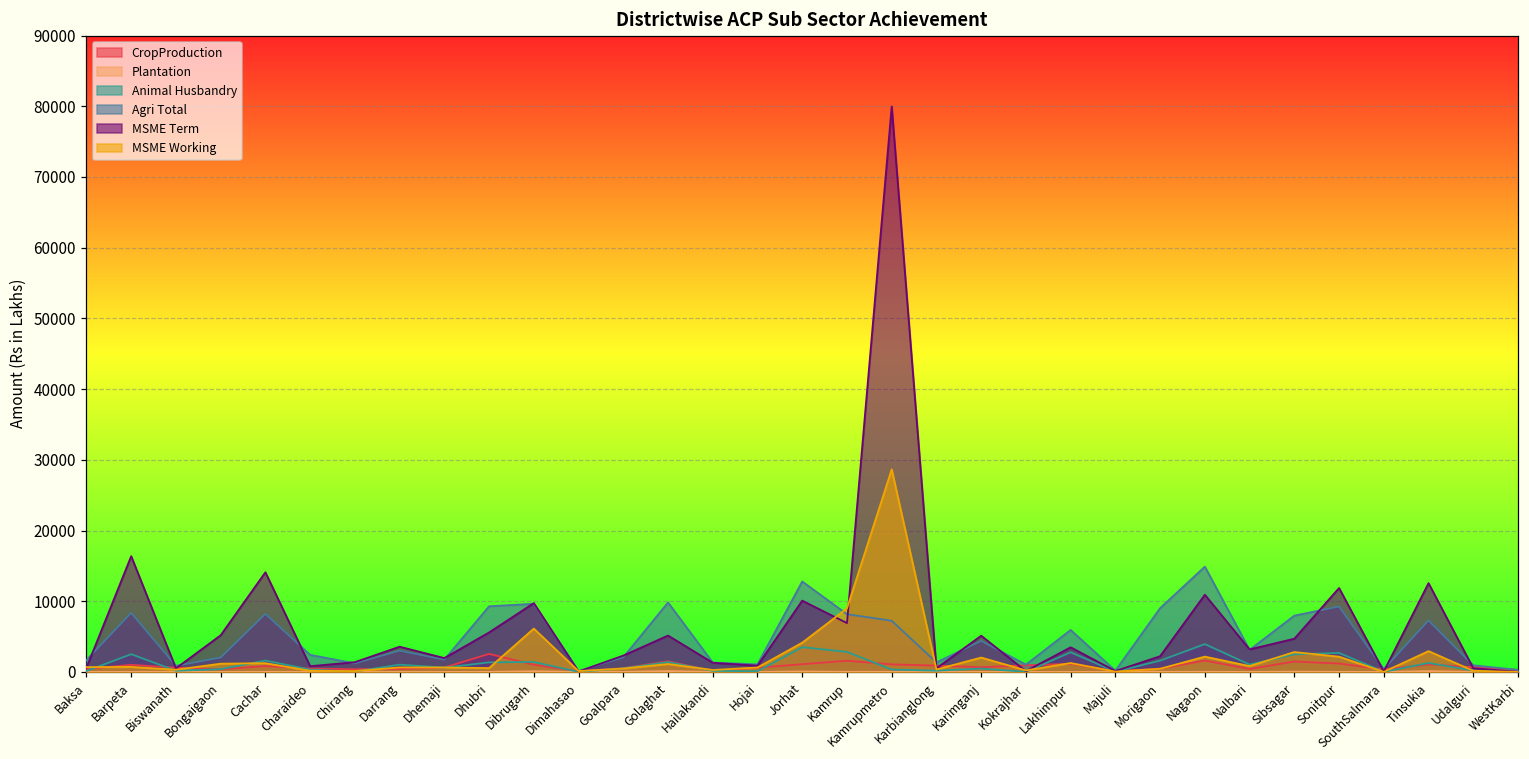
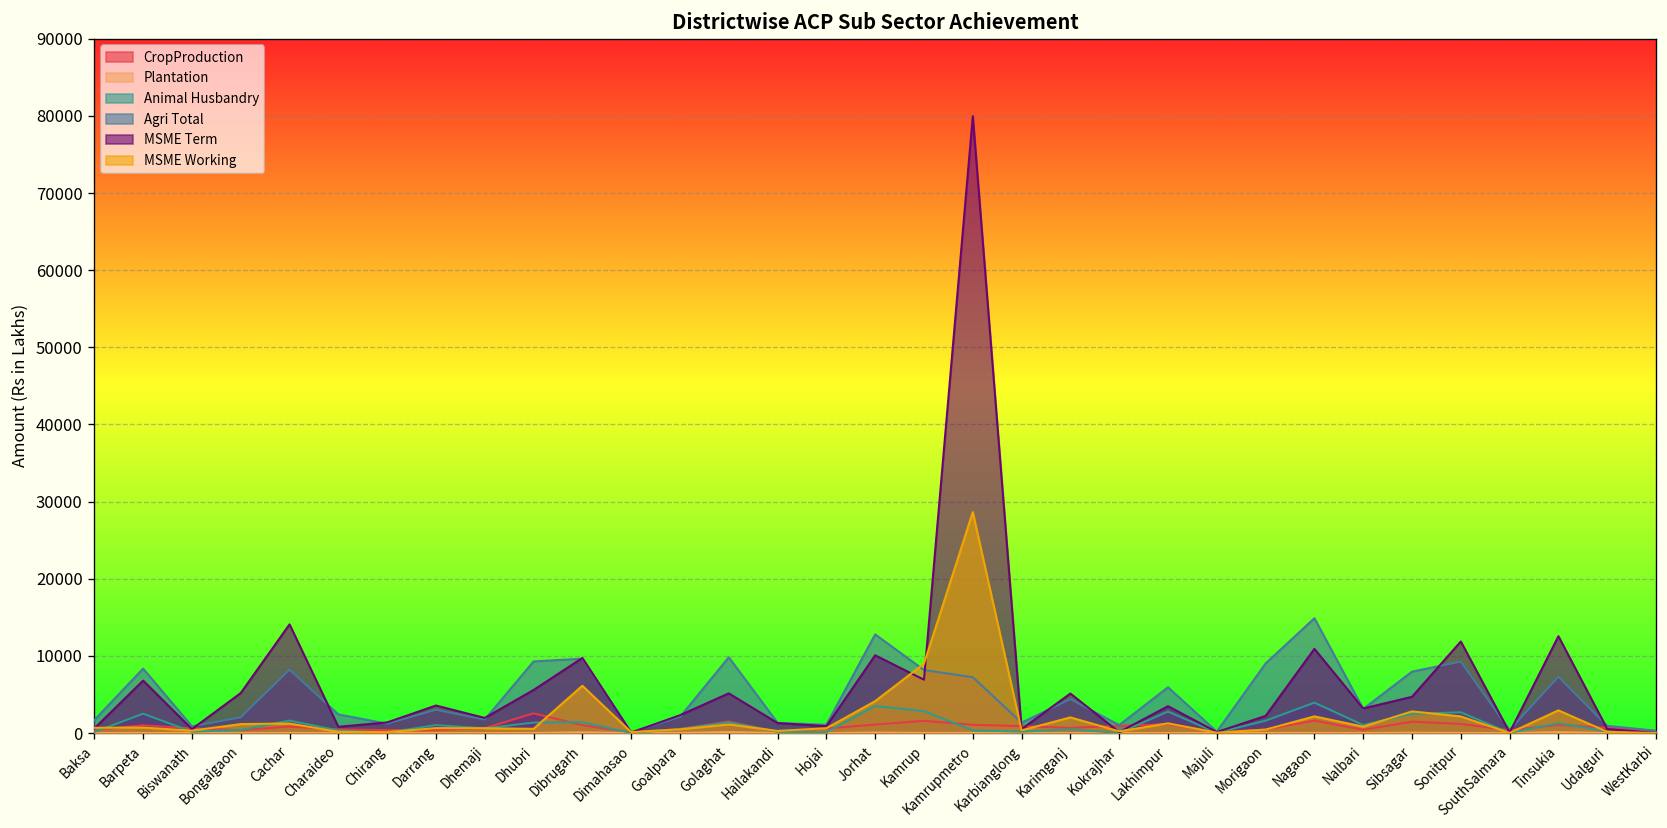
MSME Term, Barpeta: 16000 -> 7000
